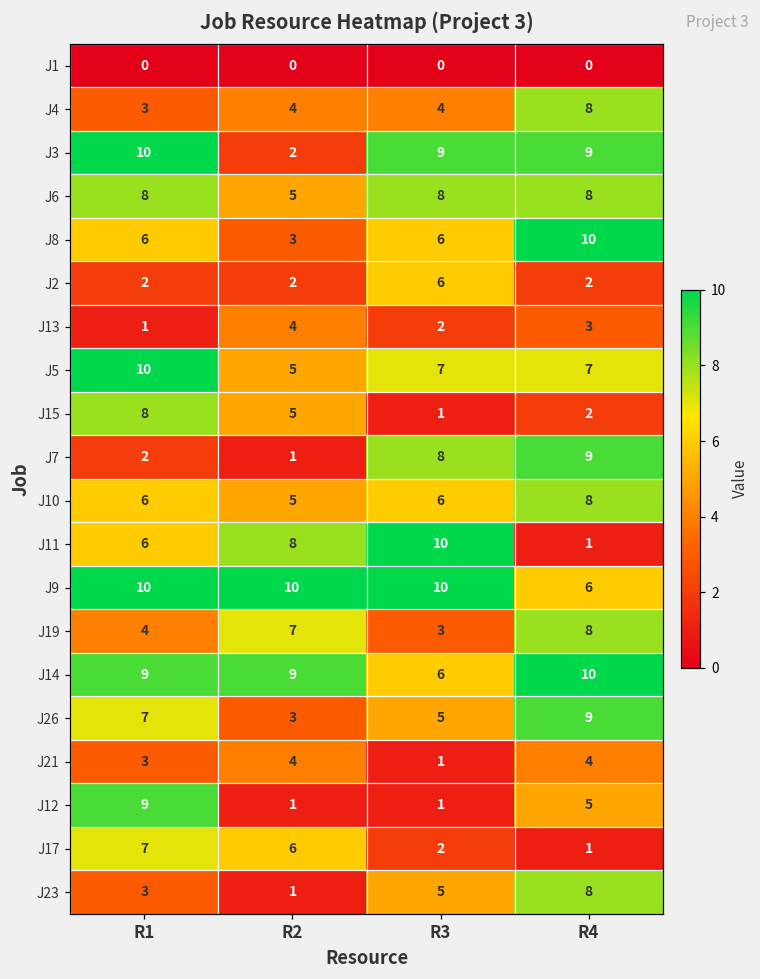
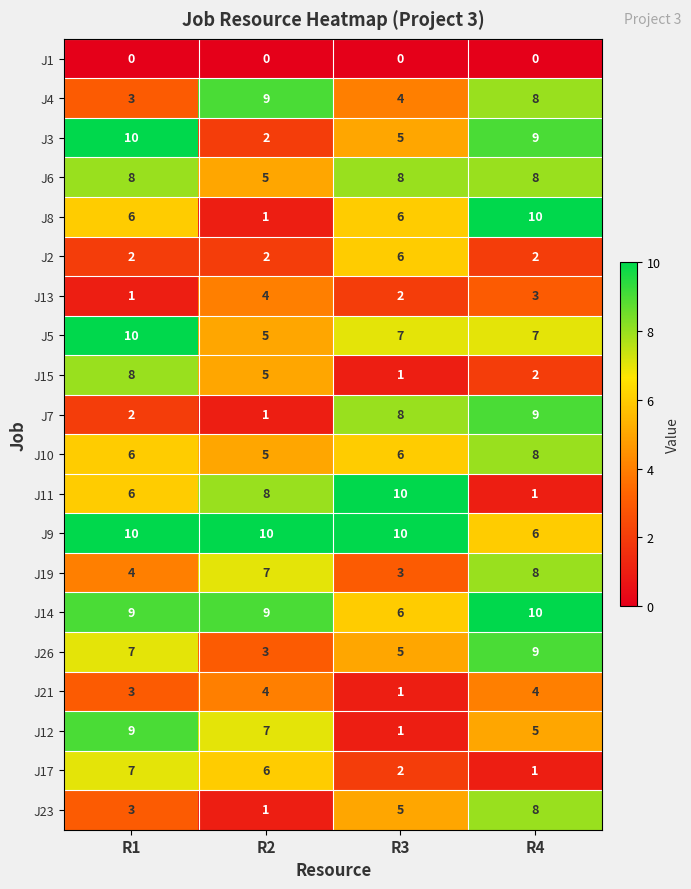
J4, R2: 4 -> 9
J3, R3: 9 -> 5
J8, R2: 3 -> 1
J12, R2: 1 -> 7
